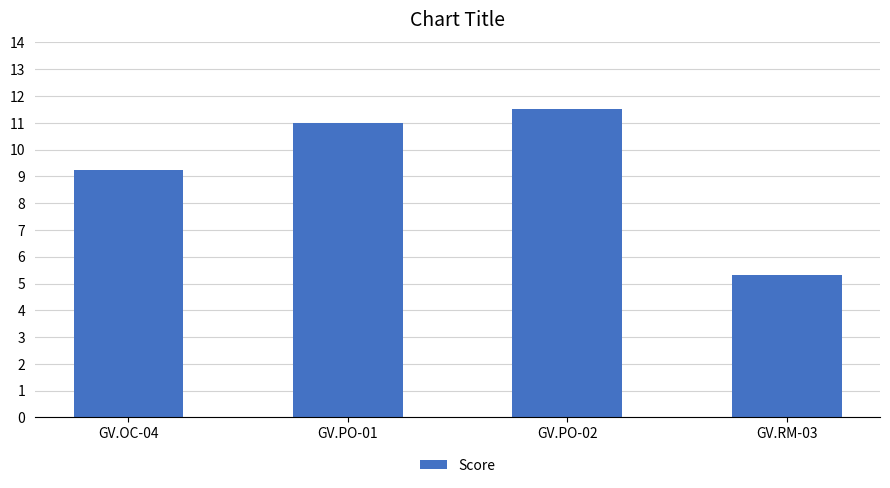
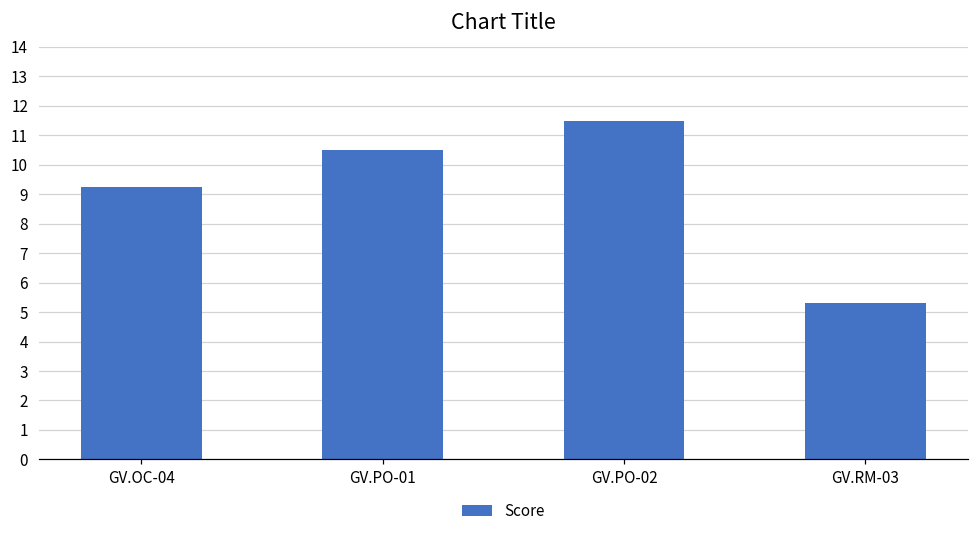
GV.PO-01: 11.0 -> 10.5
